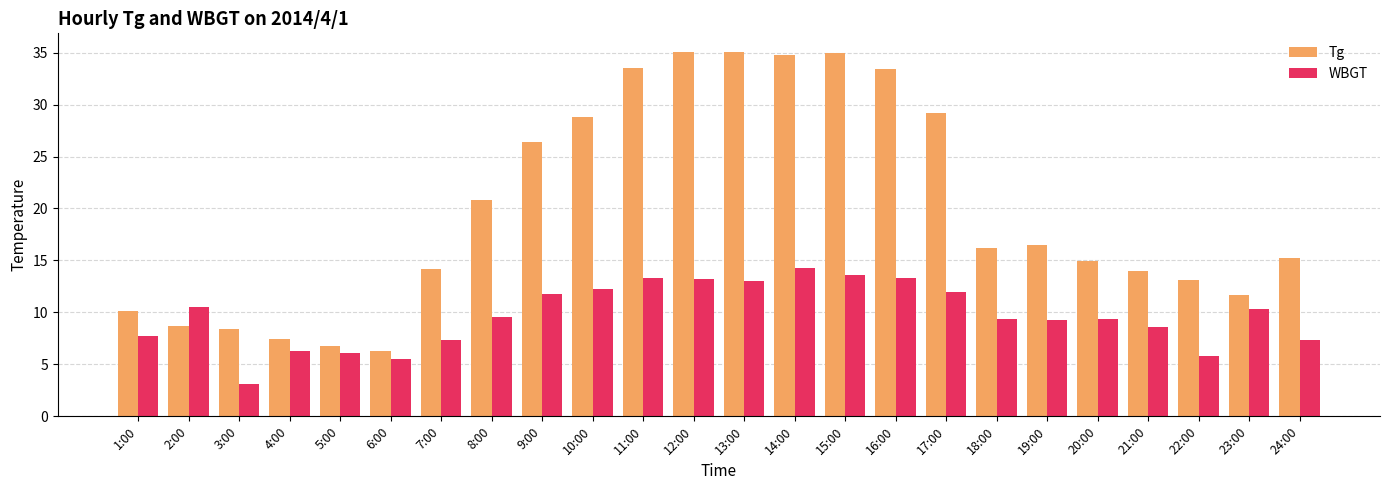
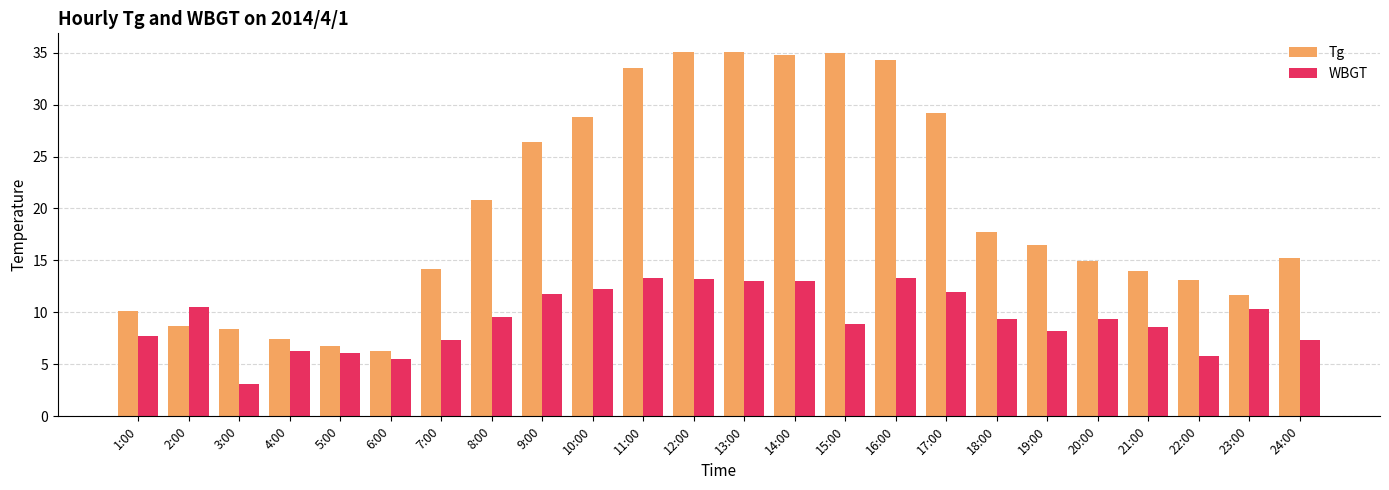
WBGT, 14:00: 14.3 -> 13.0
WBGT, 15:00: 13.6 -> 8.9
Tg, 16:00: 33.4 -> 34.3
Tg, 18:00: 16.2 -> 17.7
WBGT, 19:00: 9.3 -> 8.2
